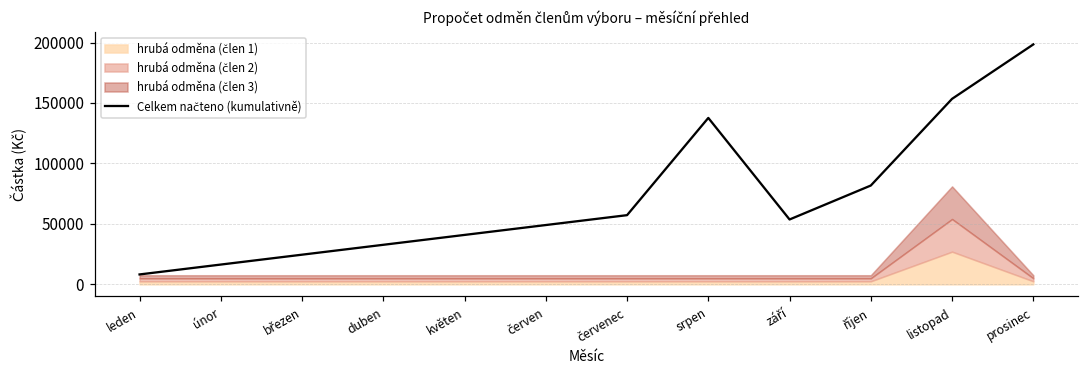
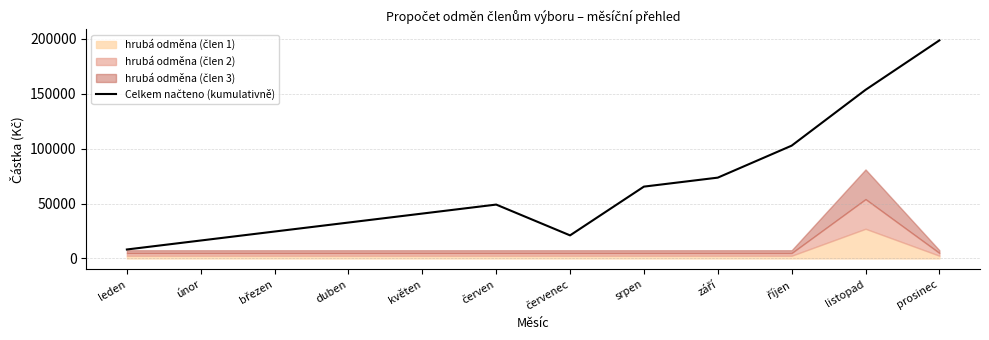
Celkem načteno (kumulativně), červenec: 57000 -> 21000
Celkem načteno (kumulativně), srpen: 138000 -> 65000
Celkem načteno (kumulativně), září: 54000 -> 74000
Celkem načteno (kumulativně), říjen: 82000 -> 103000
